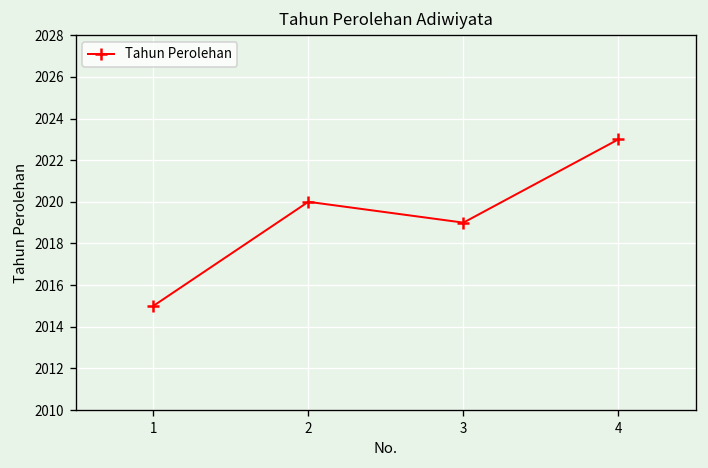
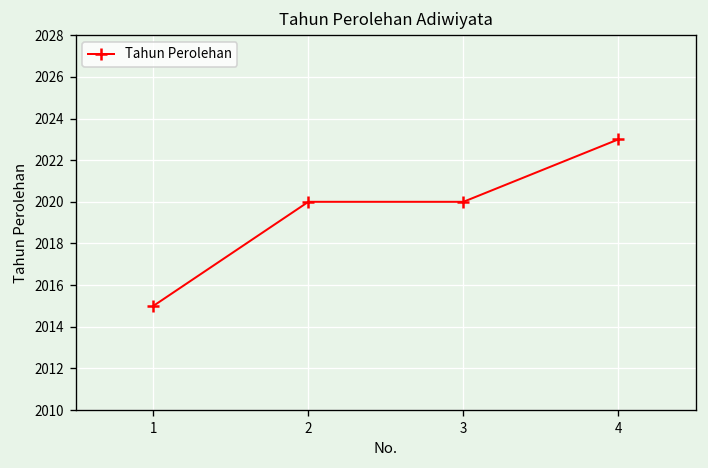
3: 2019 -> 2020
